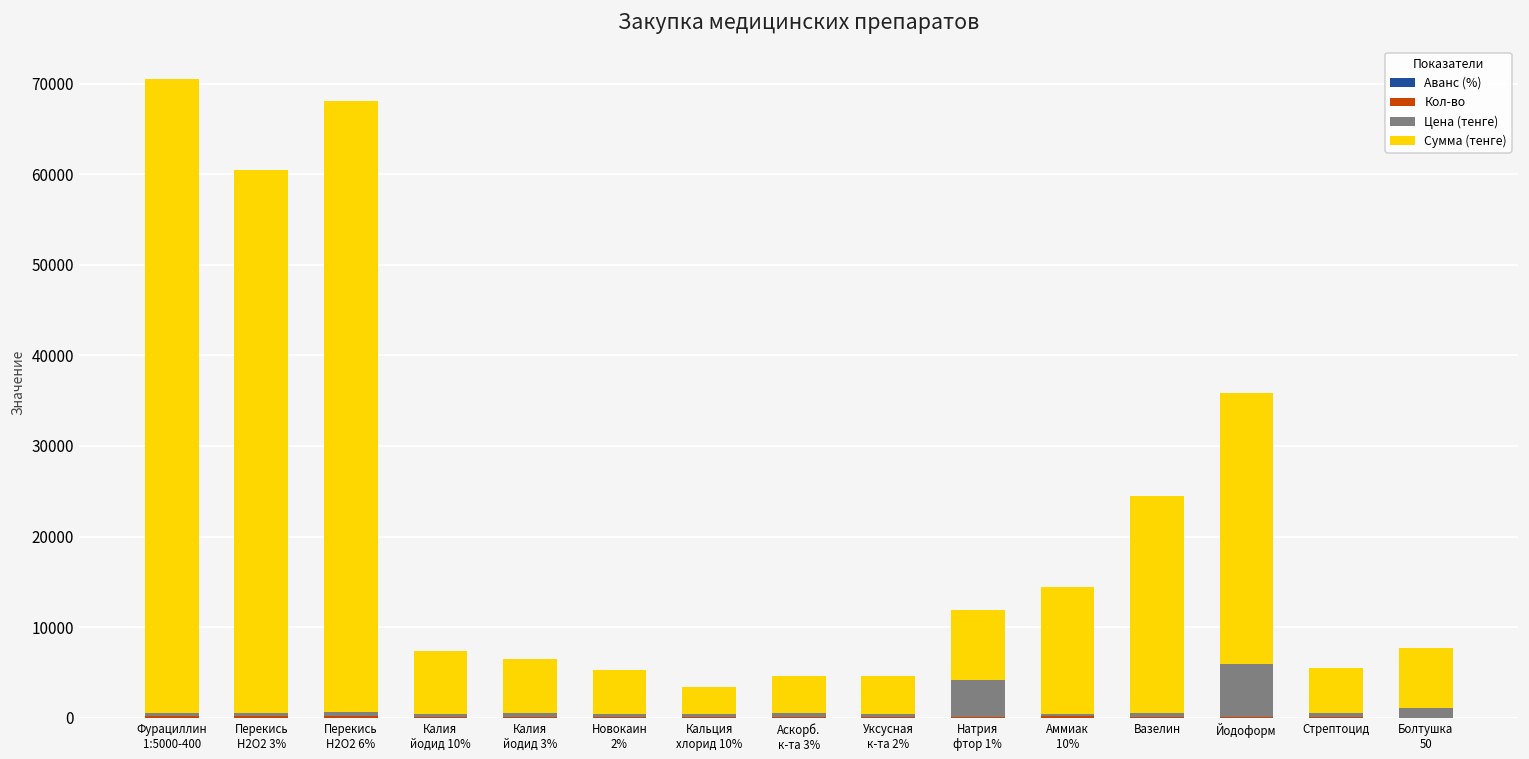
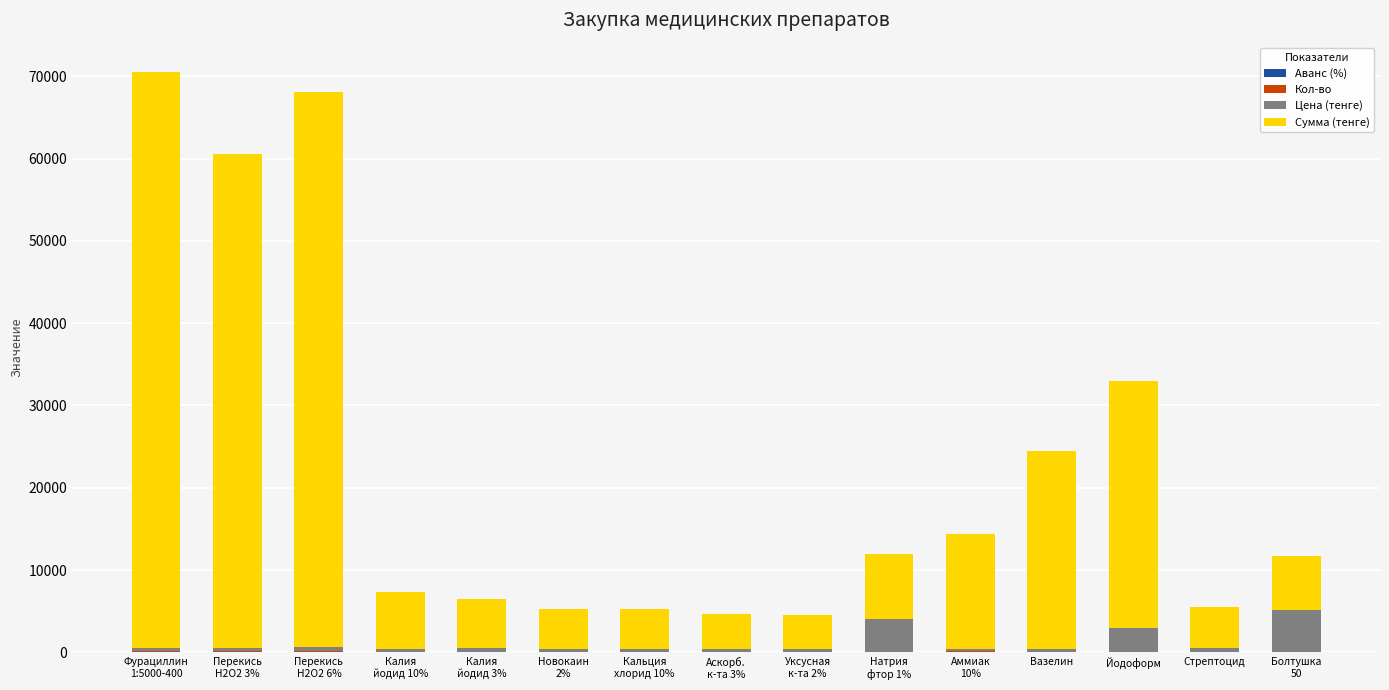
Сумма (тенге), Кальция хлорид 10%: 3000 -> 5000
Цена (тенге), Йодоформ: 6000 -> 3000
Цена (тенге), Болтушка 50: 1000 -> 5000
